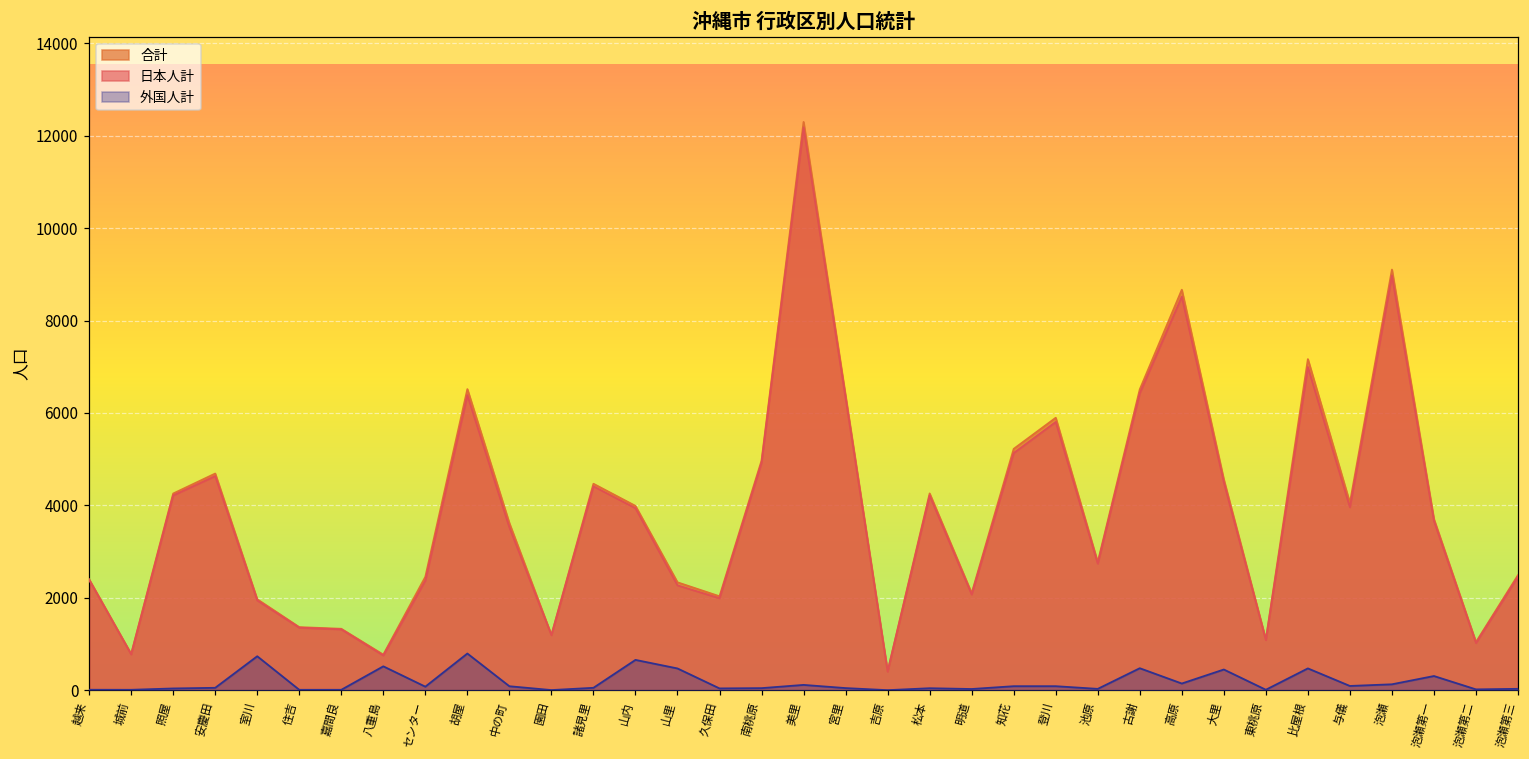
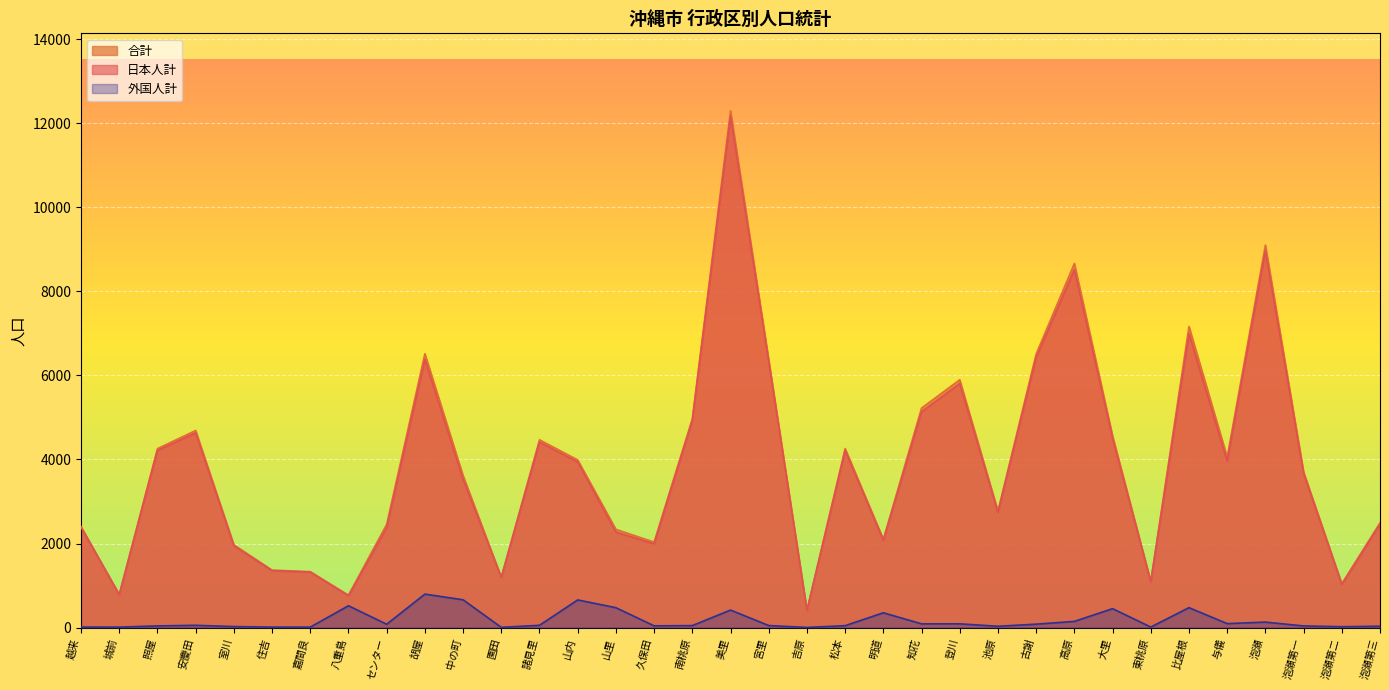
外国人計, 室川: 700 -> 0
外国人計, 中の町: 100 -> 700
外国人計, 美里: 100 -> 400
外国人計, 明道: 0 -> 400
外国人計, 古謝: 500 -> 100
外国人計, 泡瀬第一: 300 -> 0
